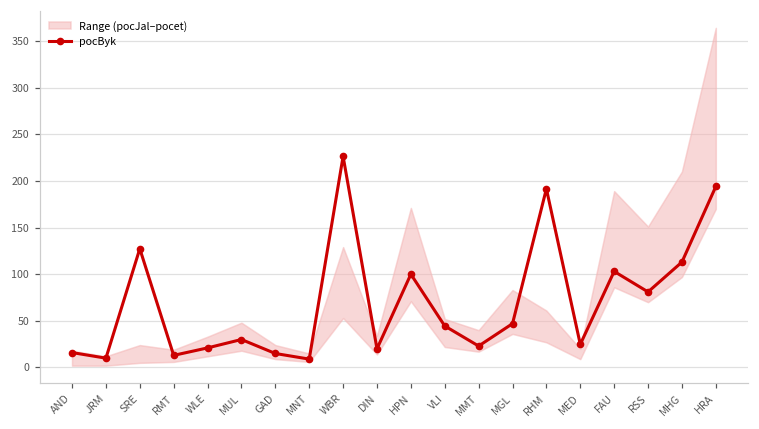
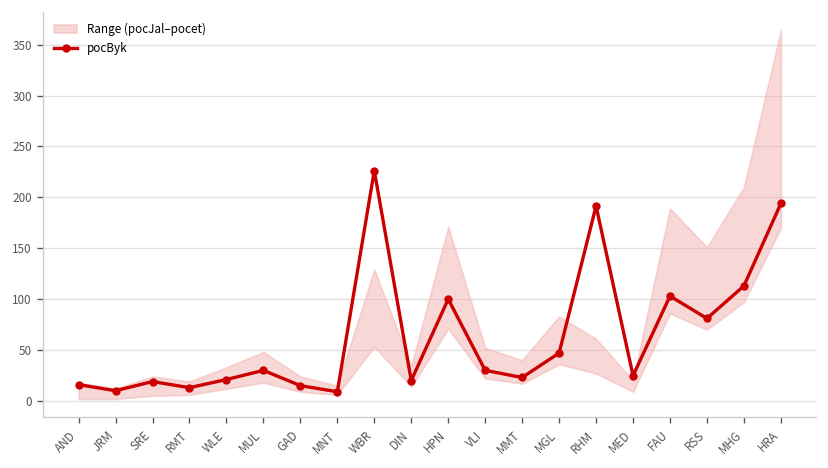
pocByk, SRE: 130 -> 20
pocByk, VLI: 40 -> 30
